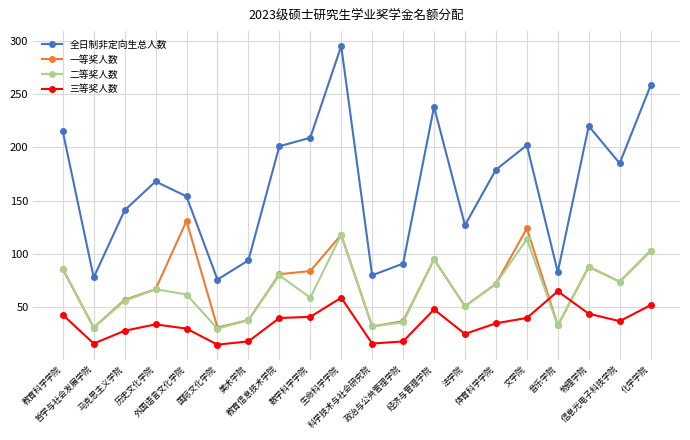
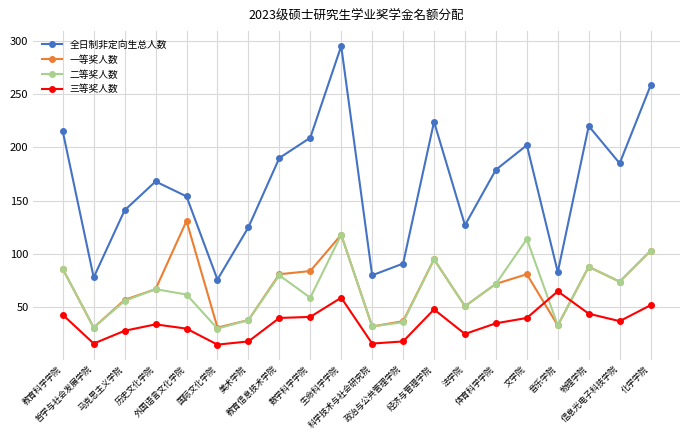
全日制非定向生总人数, 美术学院: 94 -> 125
全日制非定向生总人数, 教育信息技术学院: 201 -> 190
全日制非定向生总人数, 经济与管理学院: 238 -> 224
一等奖人数, 文学院: 124 -> 81
